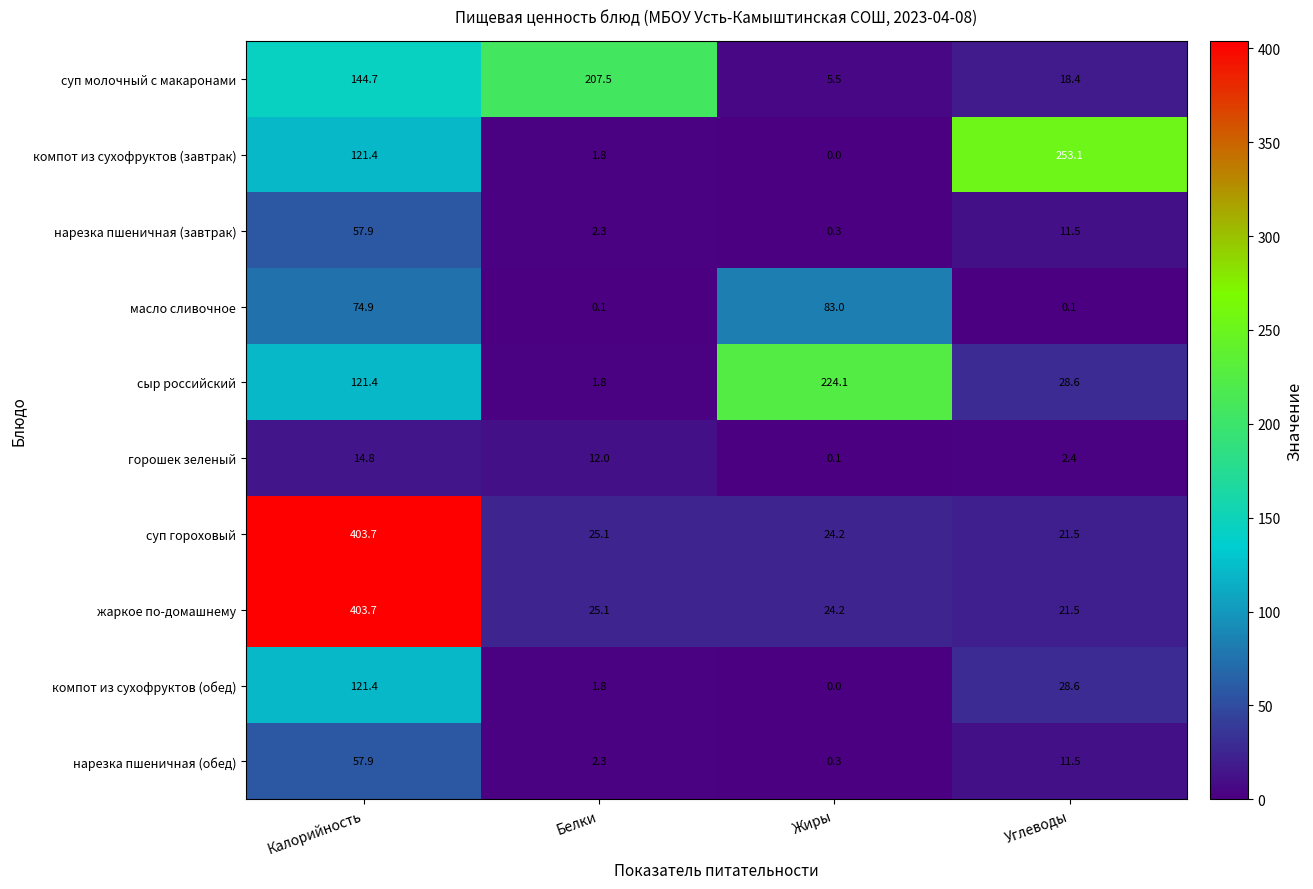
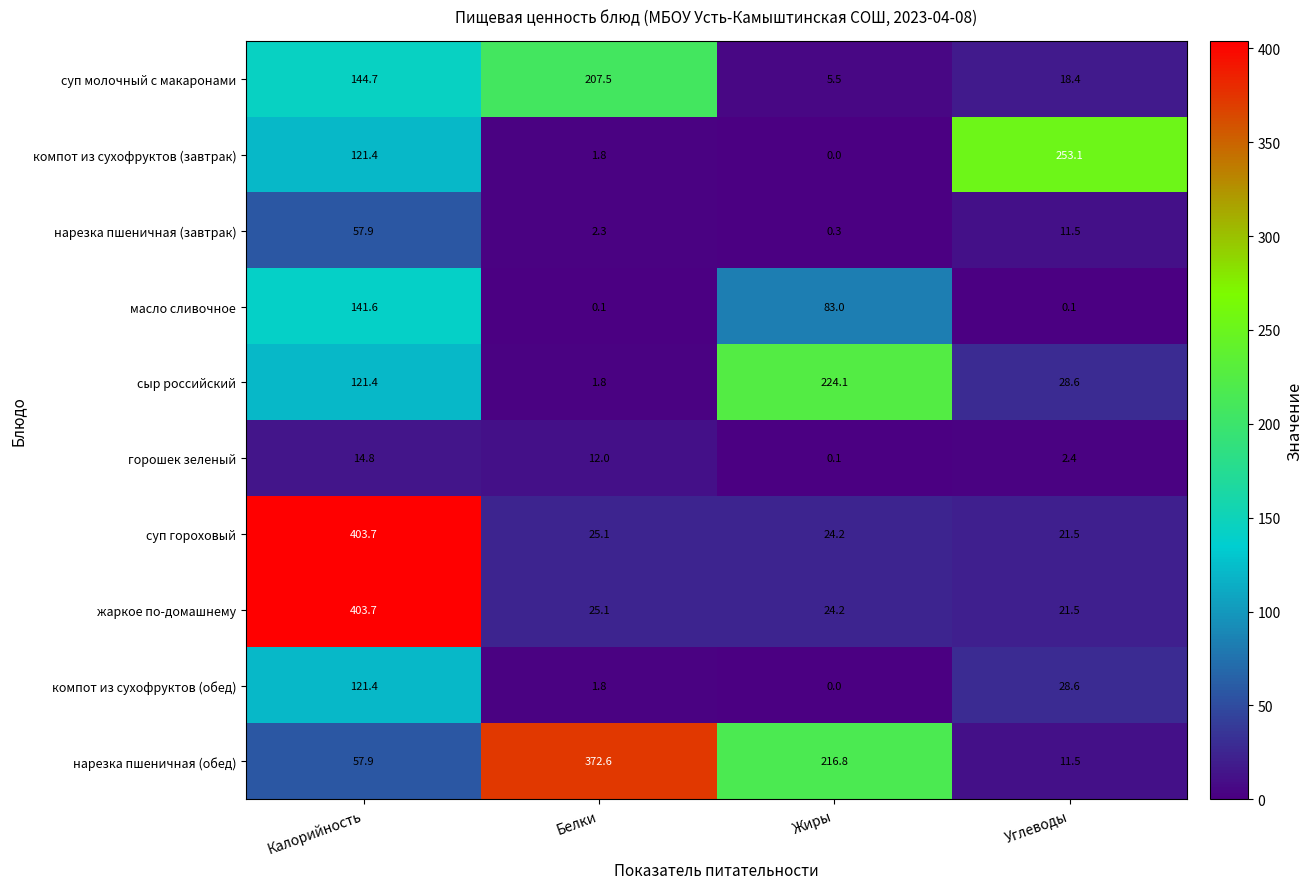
масло сливочное, Калорийность: 74.9 -> 141.6
нарезка пшеничная (обед), Белки: 2.3 -> 372.6
нарезка пшеничная (обед), Жиры: 0.3 -> 216.8
